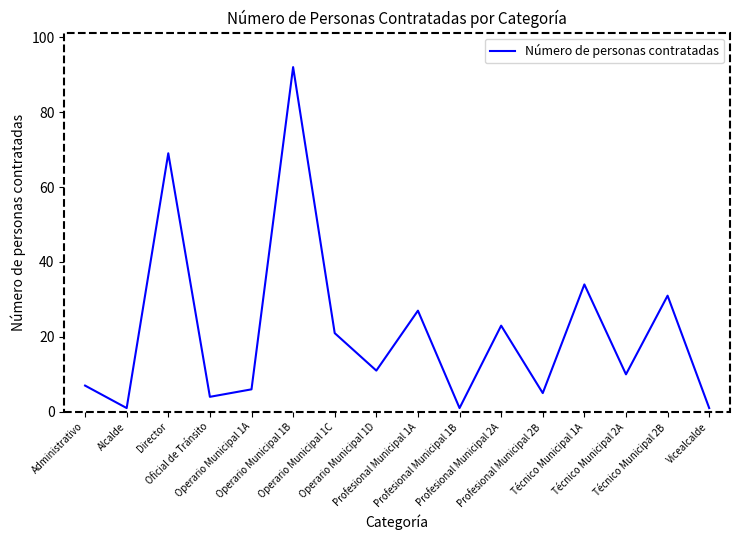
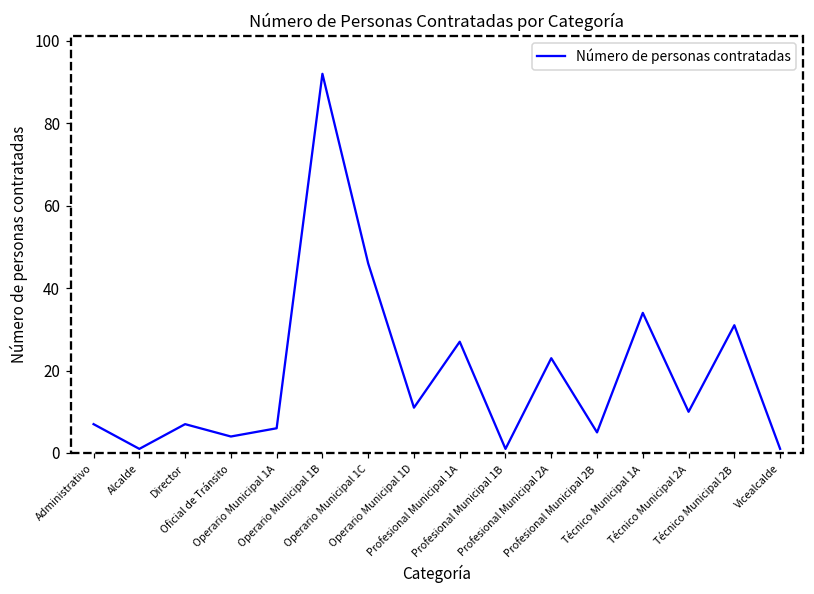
Director: 69 -> 7
Operario Municipal 1C: 21 -> 46
